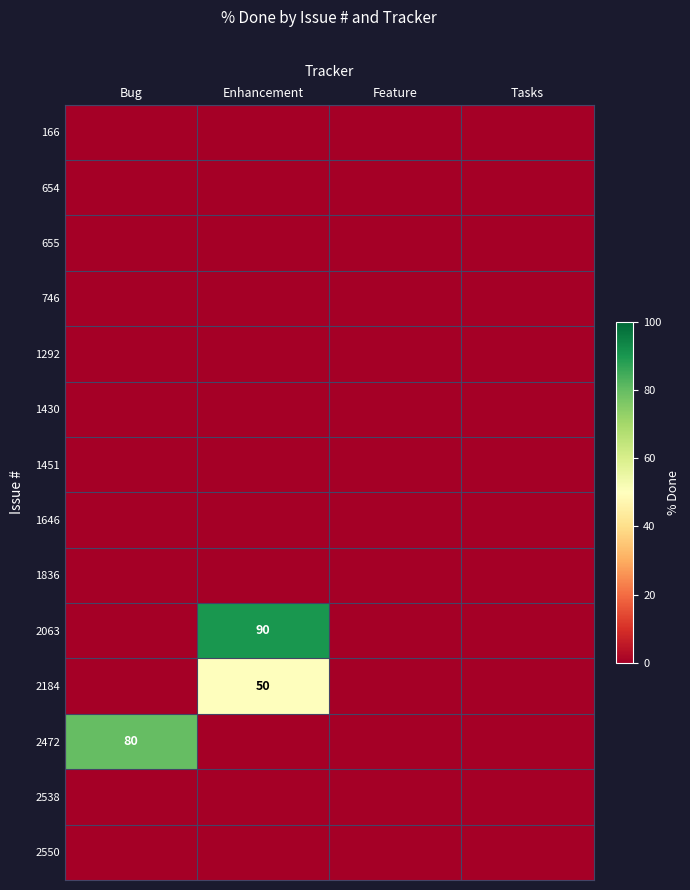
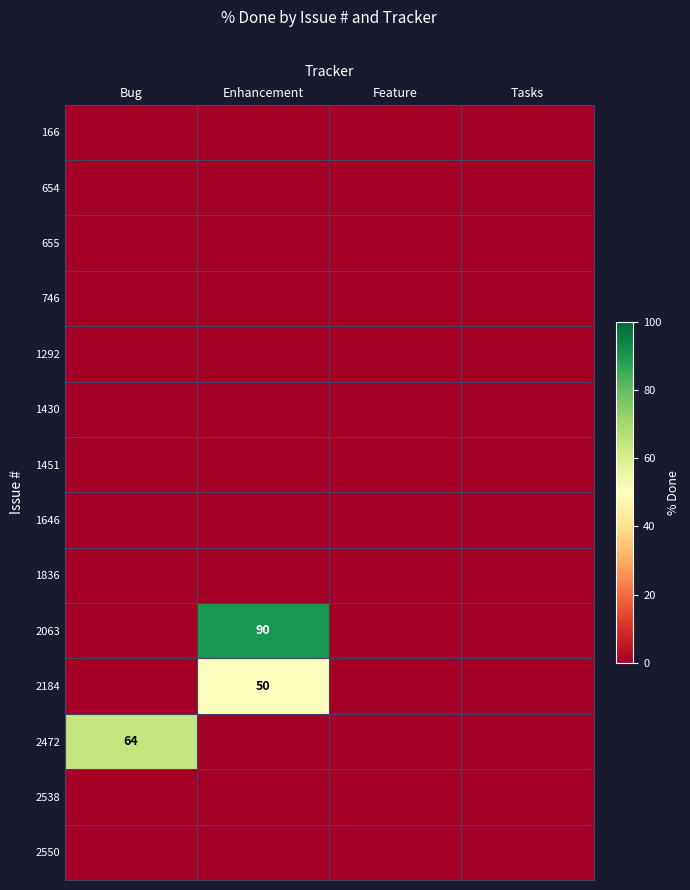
2472, Bug: 80 -> 64
